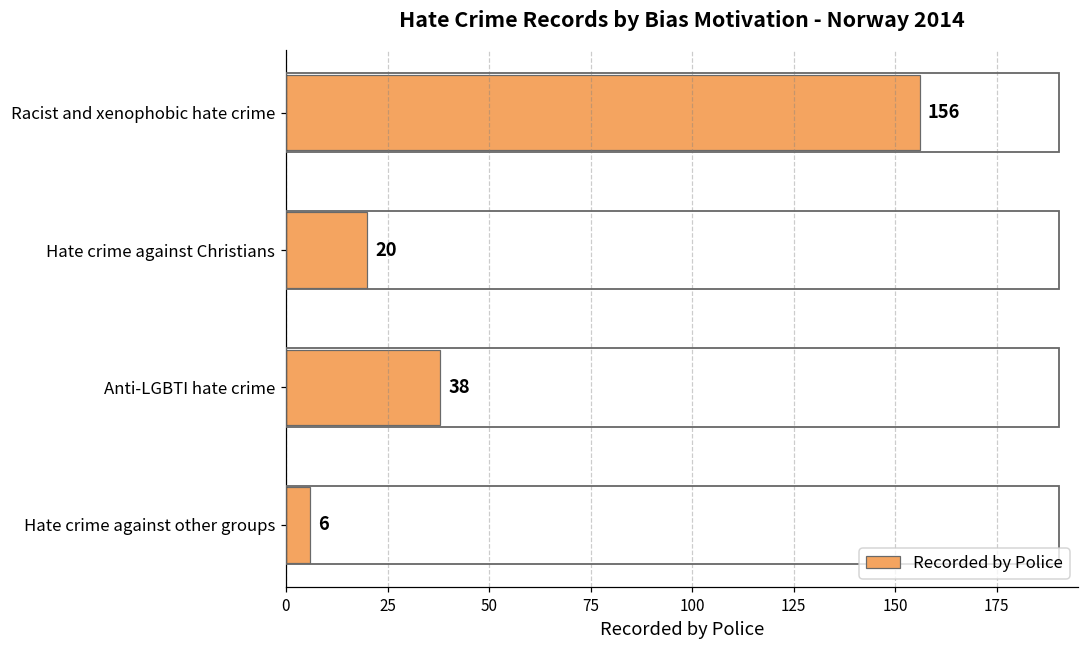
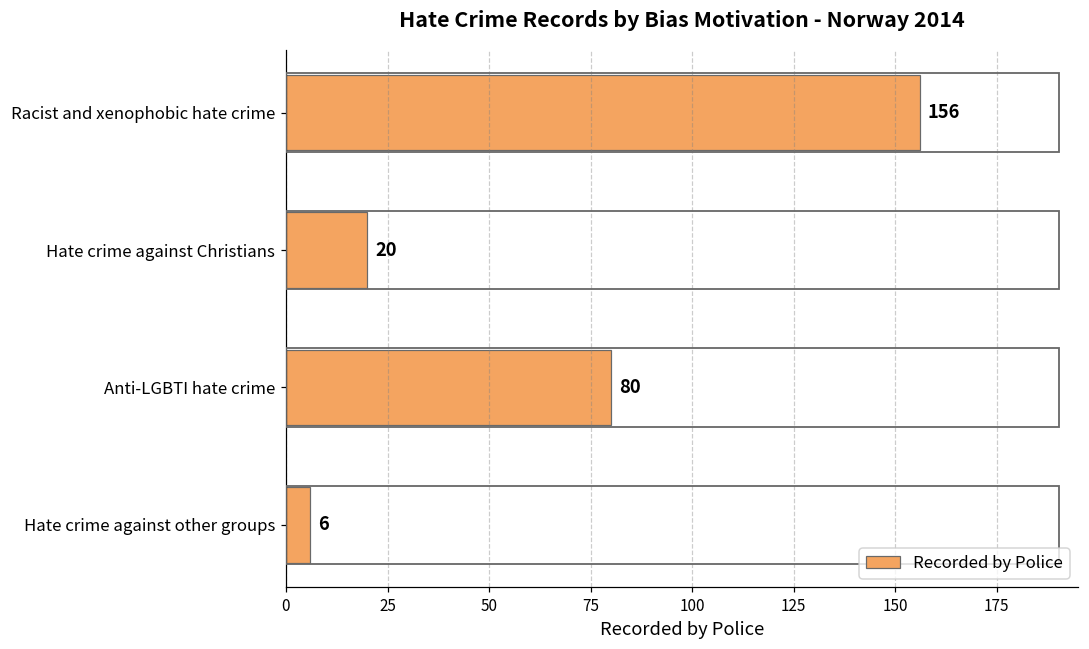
Anti-LGBTI hate crime: 38 -> 80
